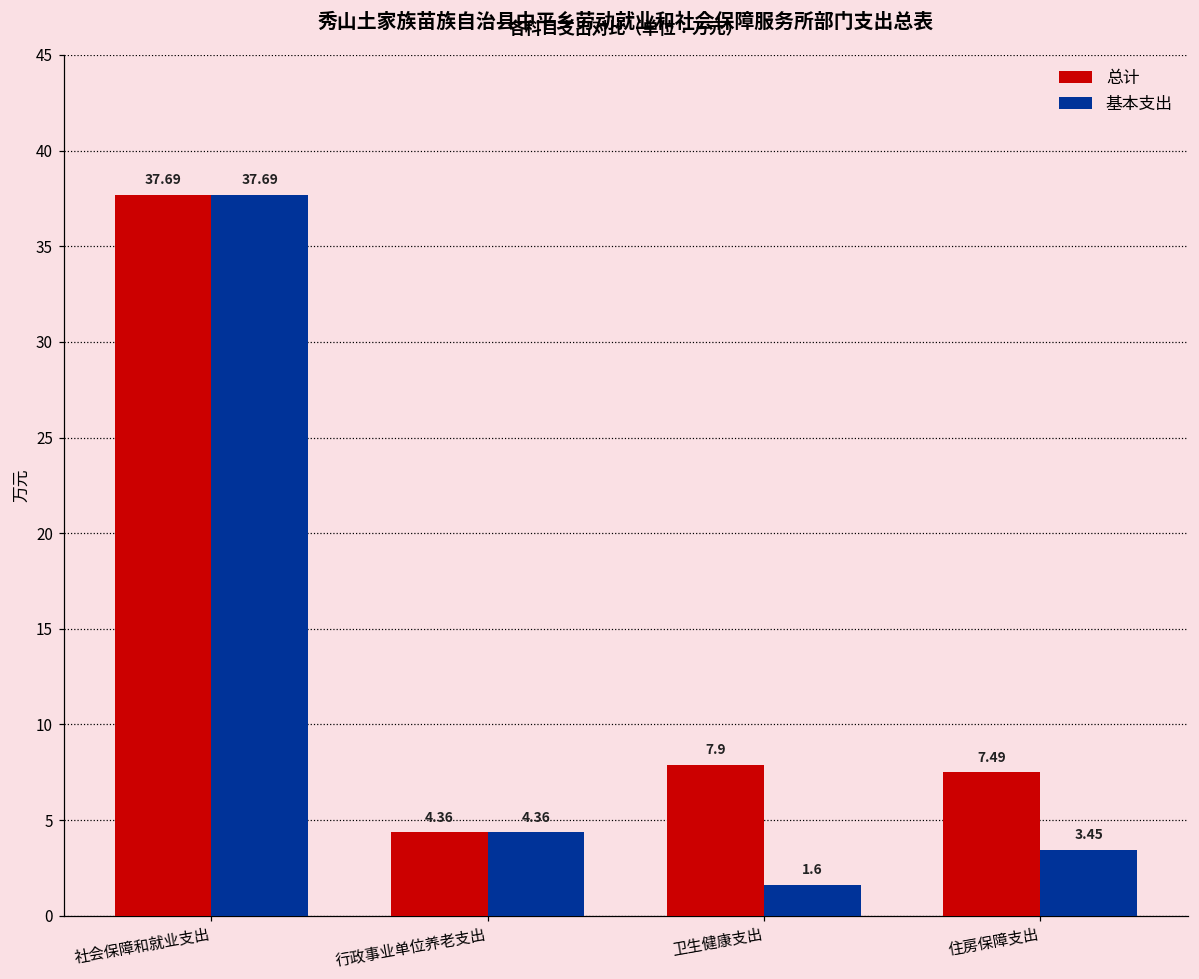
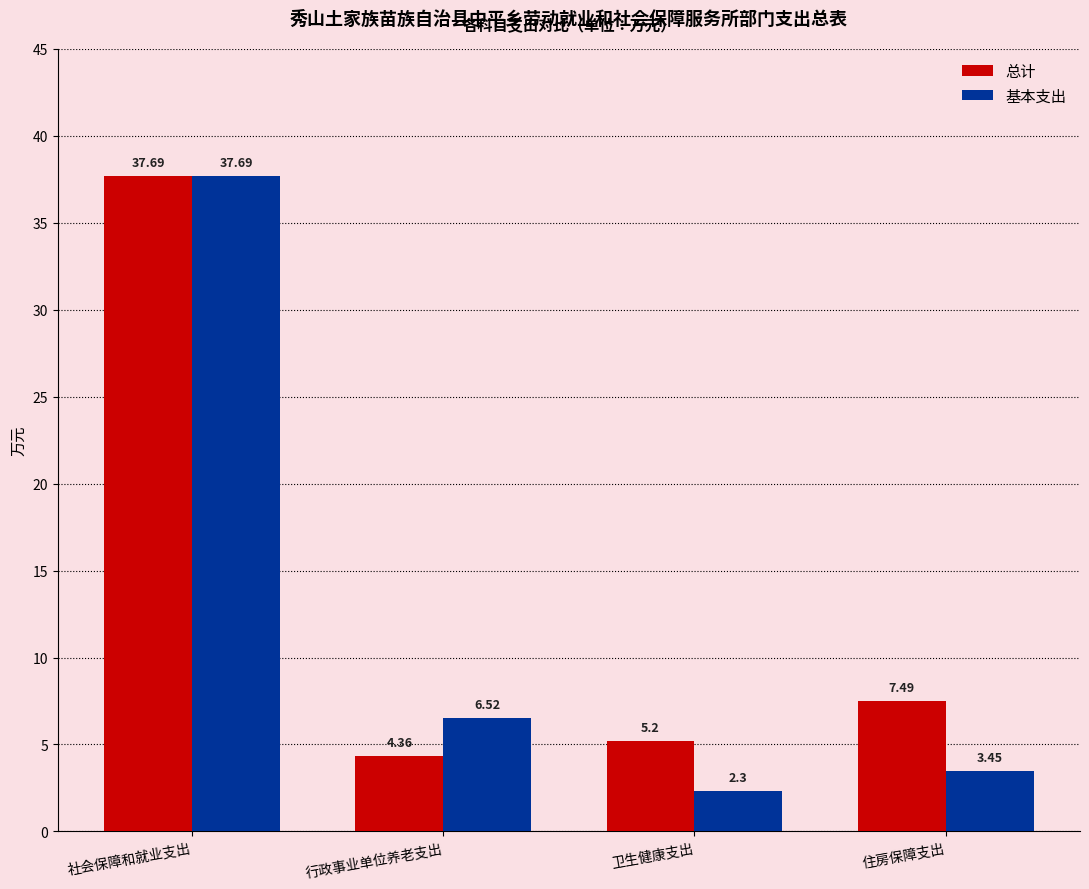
基本支出, 行政事业单位养老支出: 4.36 -> 6.52
总计, 卫生健康支出: 7.9 -> 5.2
基本支出, 卫生健康支出: 1.6 -> 2.3
